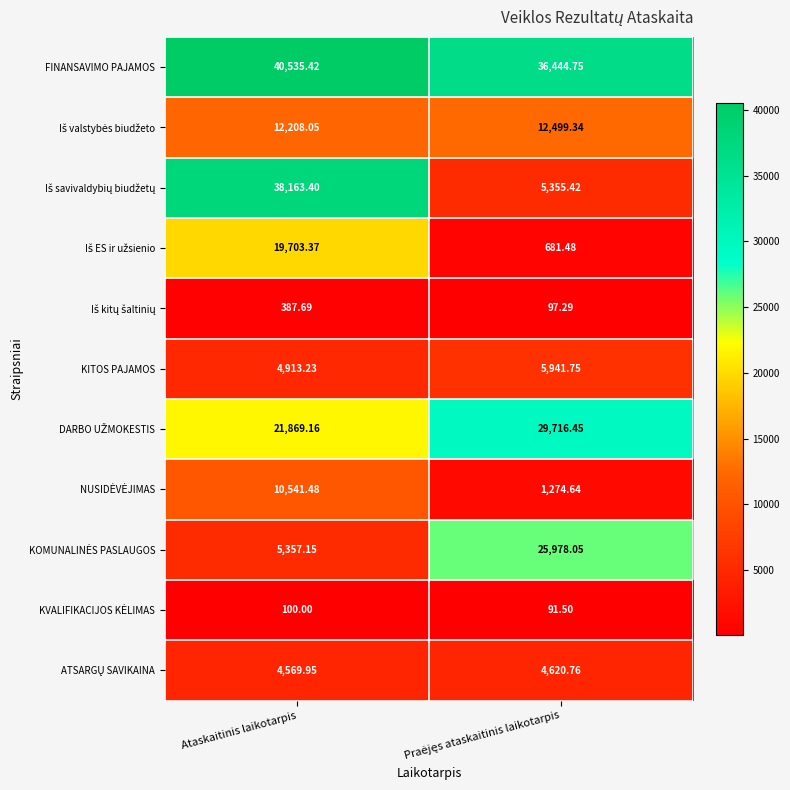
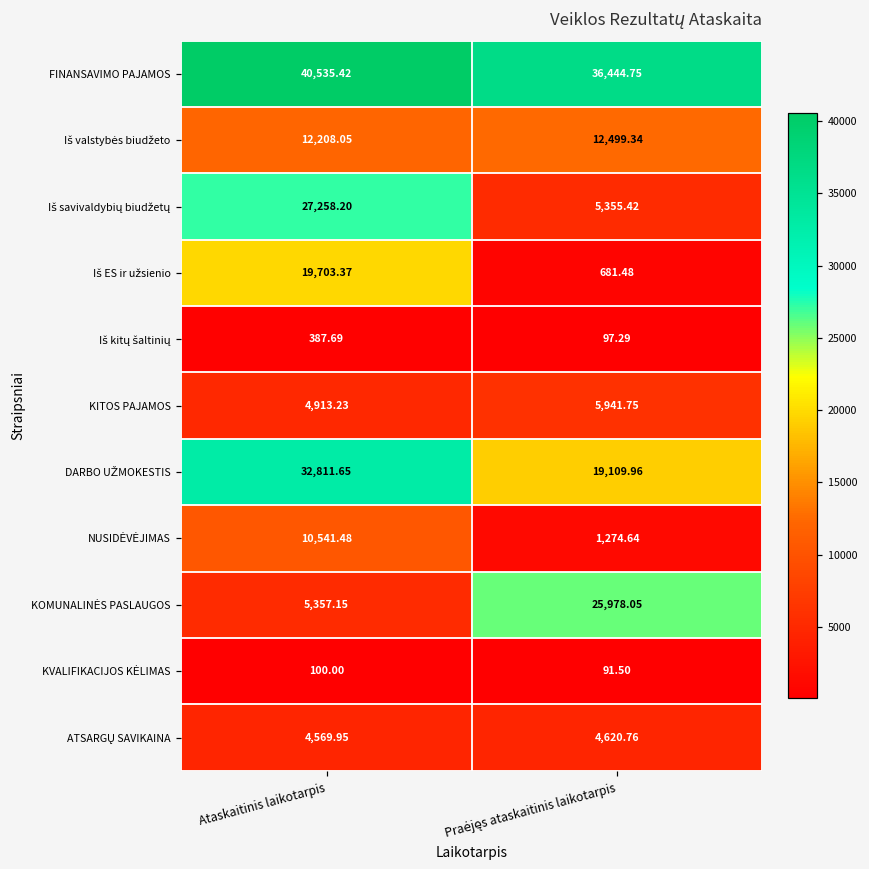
Iš savivaldybių biudžetų, Ataskaitinis laikotarpis: 38,163.40 -> 27,258.20
DARBO UŽMOKESTIS, Ataskaitinis laikotarpis: 21,869.16 -> 32,811.65
DARBO UŽMOKESTIS, Praėjęs ataskaitinis laikotarpis: 29,716.45 -> 19,109.96
